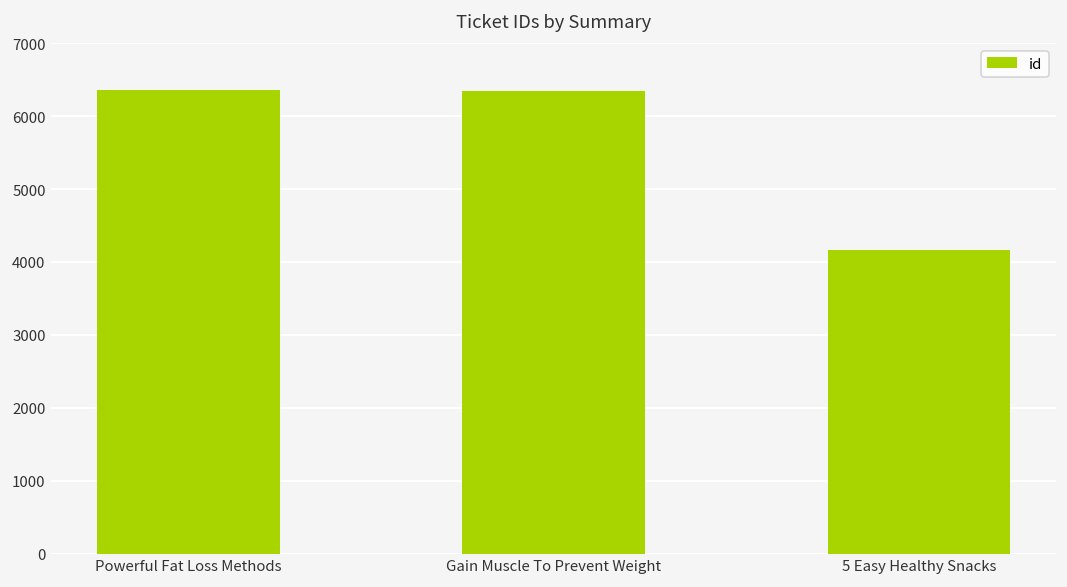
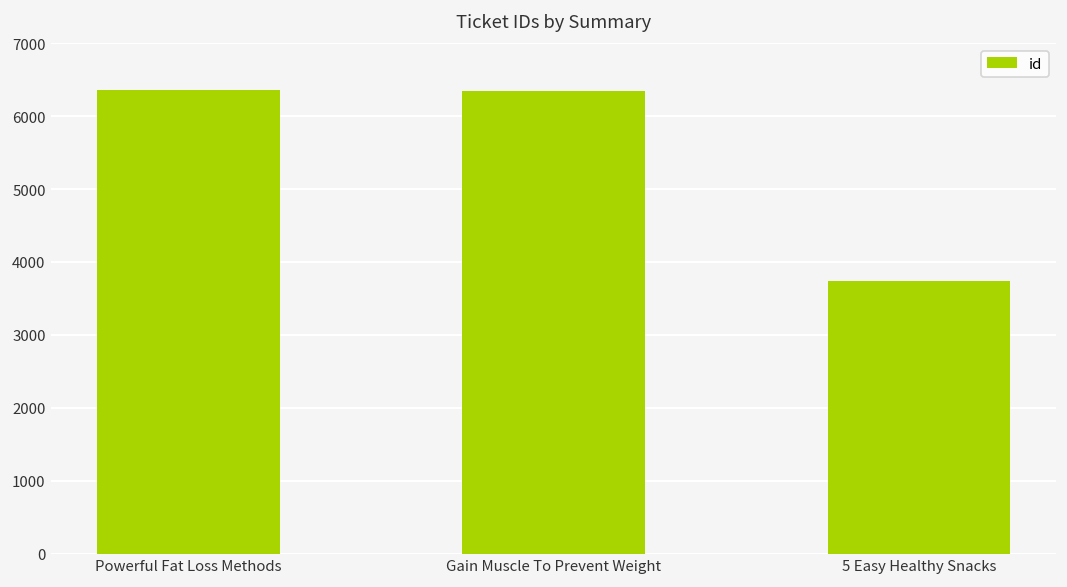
5 Easy Healthy Snacks: 4200 -> 3700
